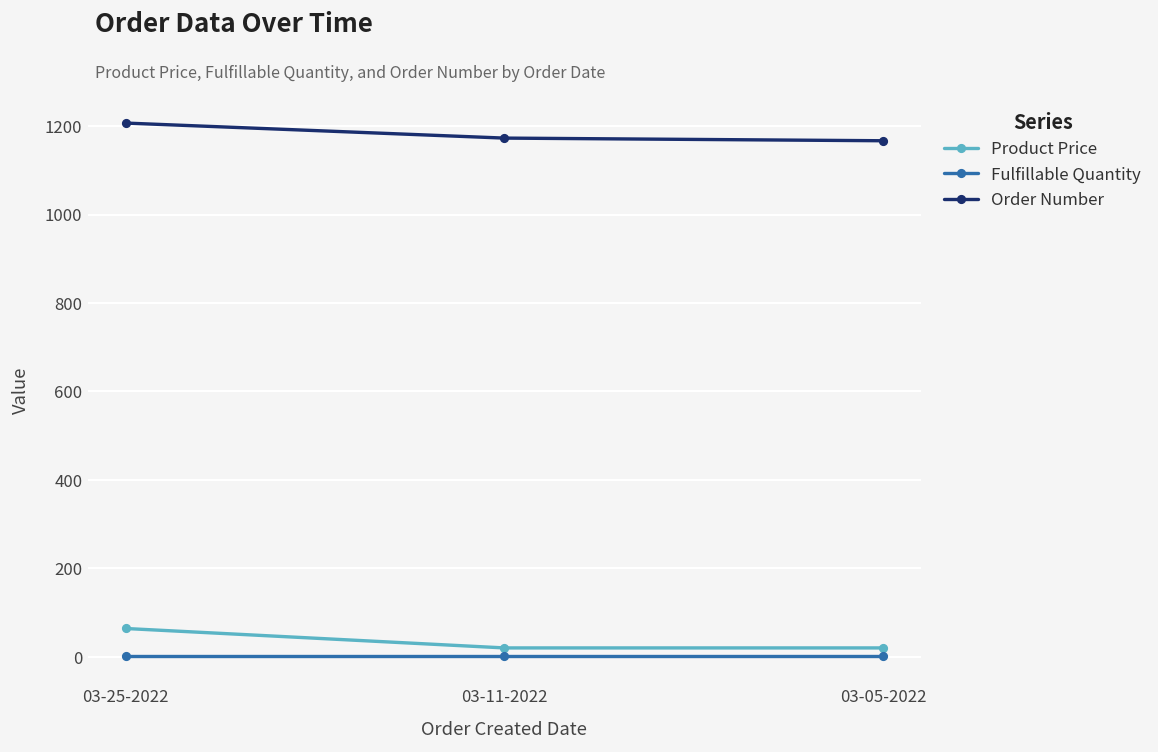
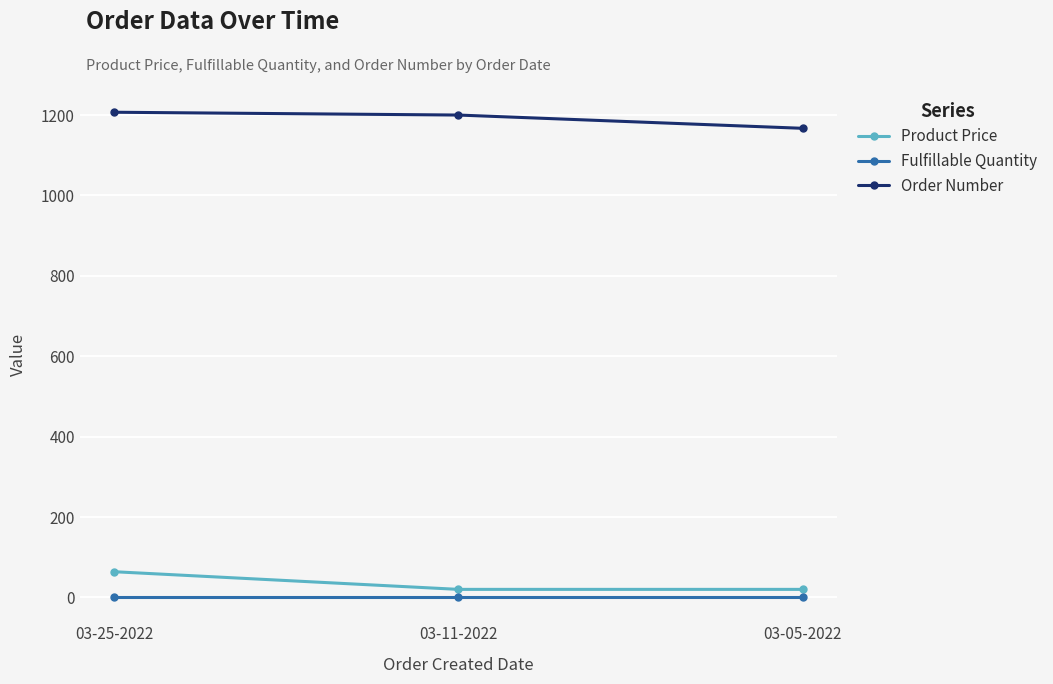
Order Number, 03-11-2022: 1170 -> 1200
